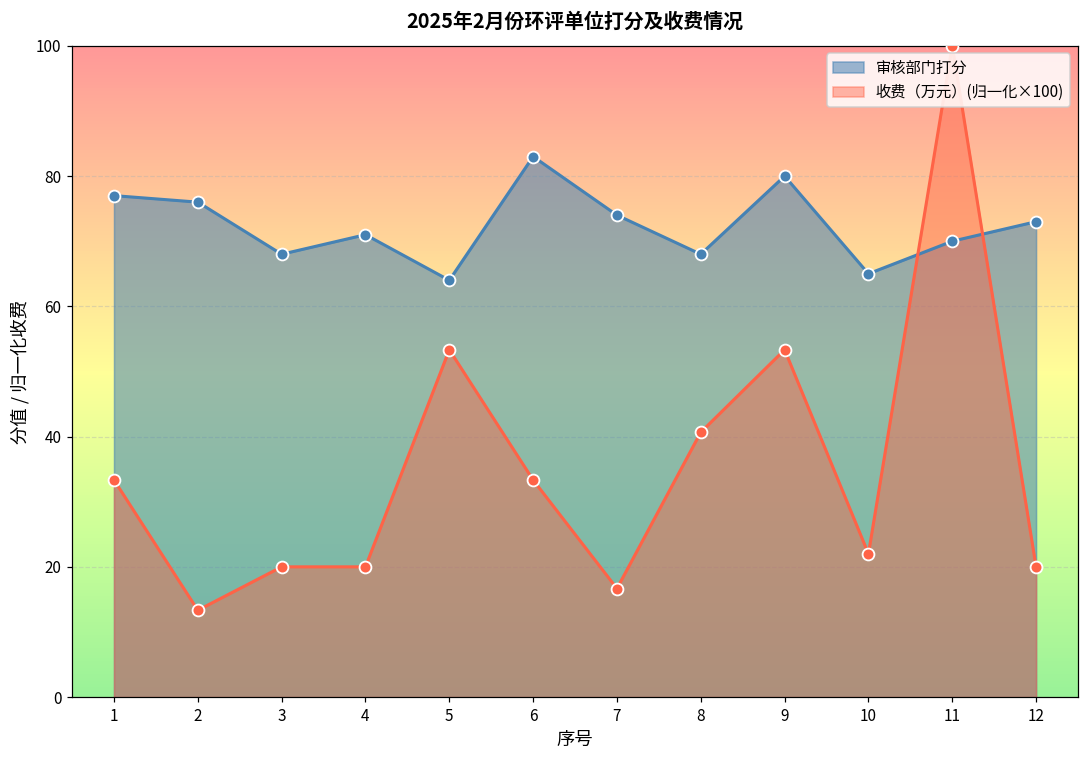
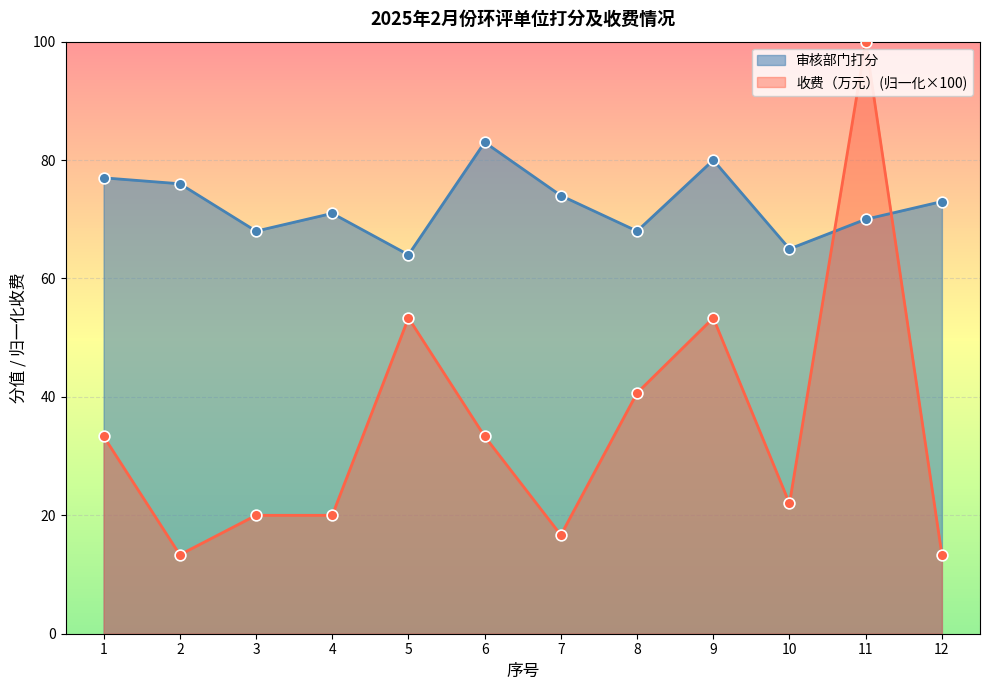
收费（万元）(归一化×100), 12: 20 -> 13
